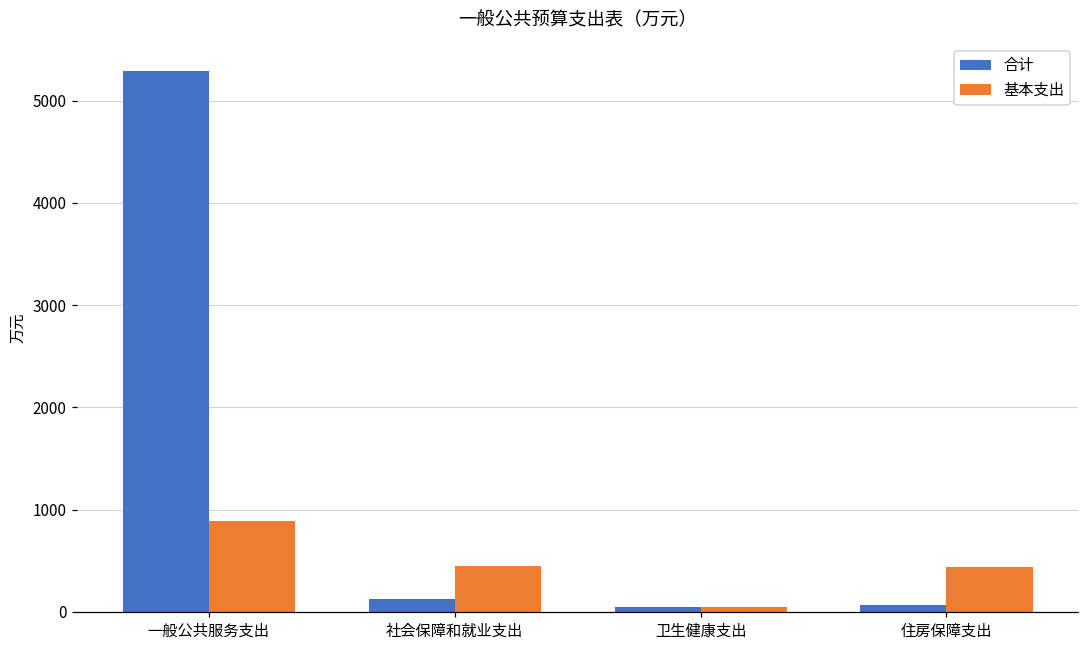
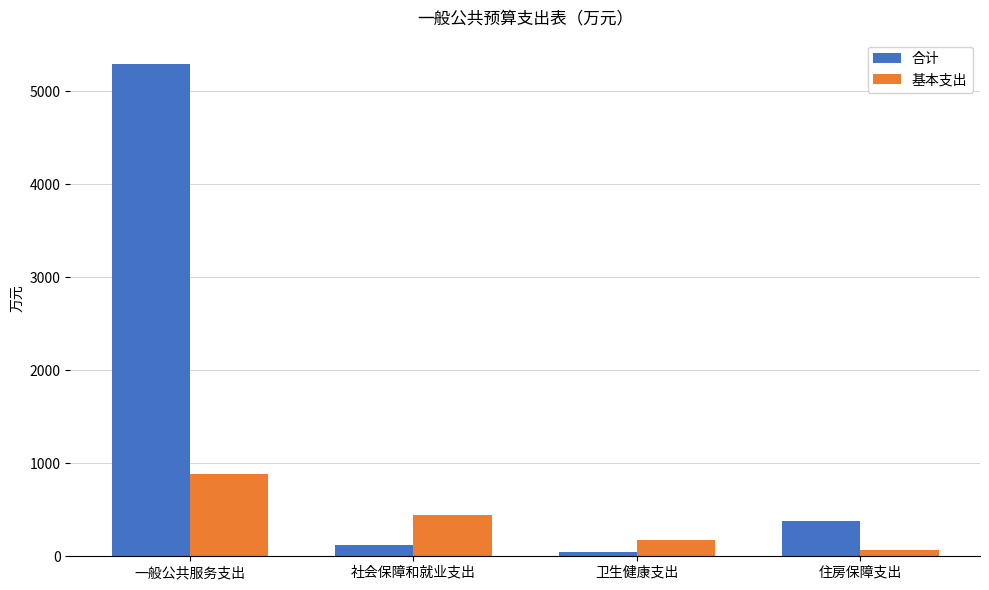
基本支出, 卫生健康支出: 0 -> 200
合计, 住房保障支出: 100 -> 400
基本支出, 住房保障支出: 400 -> 100
